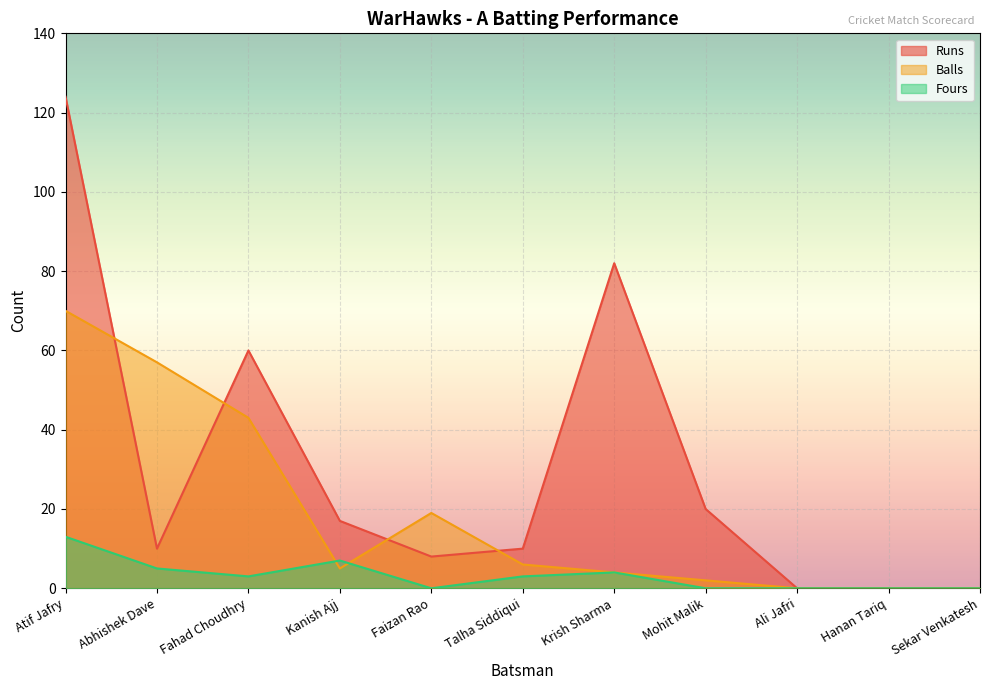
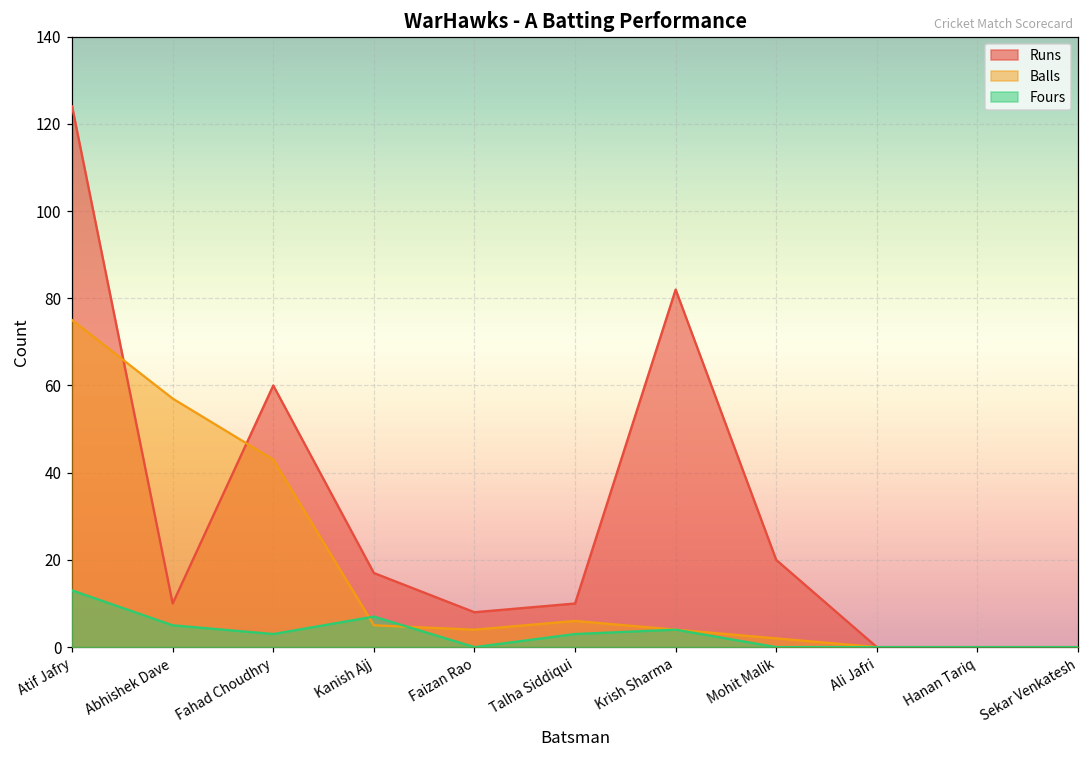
Balls, Atif Jafry: 70 -> 75
Balls, Faizan Rao: 19 -> 4
